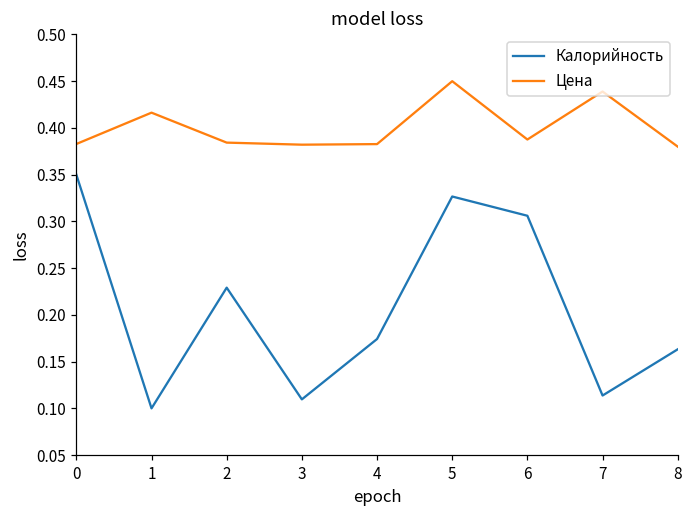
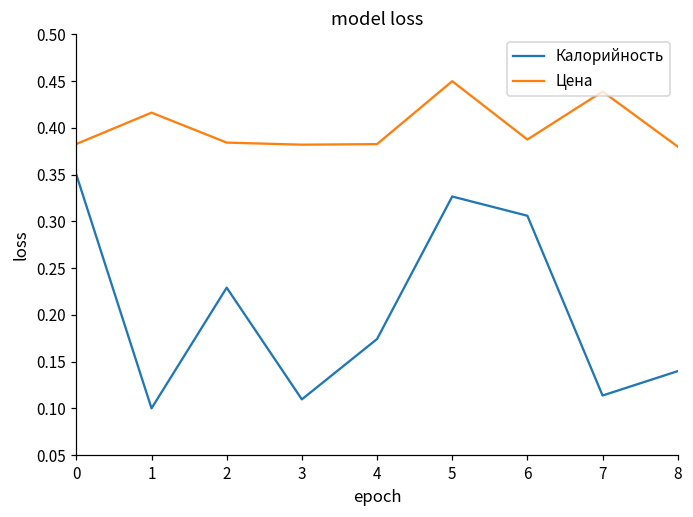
Калорийность, 8: 0.16 -> 0.14
